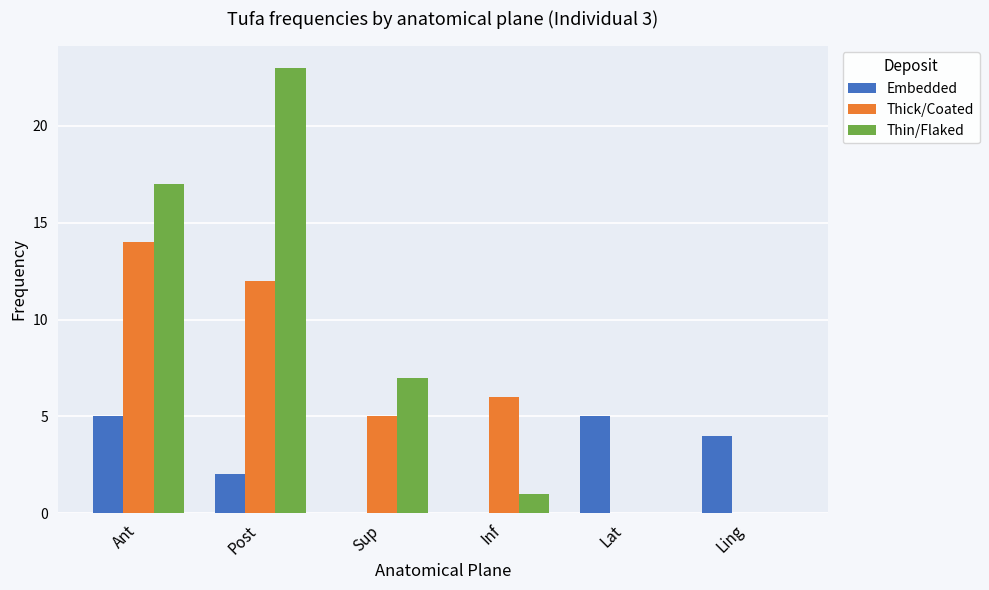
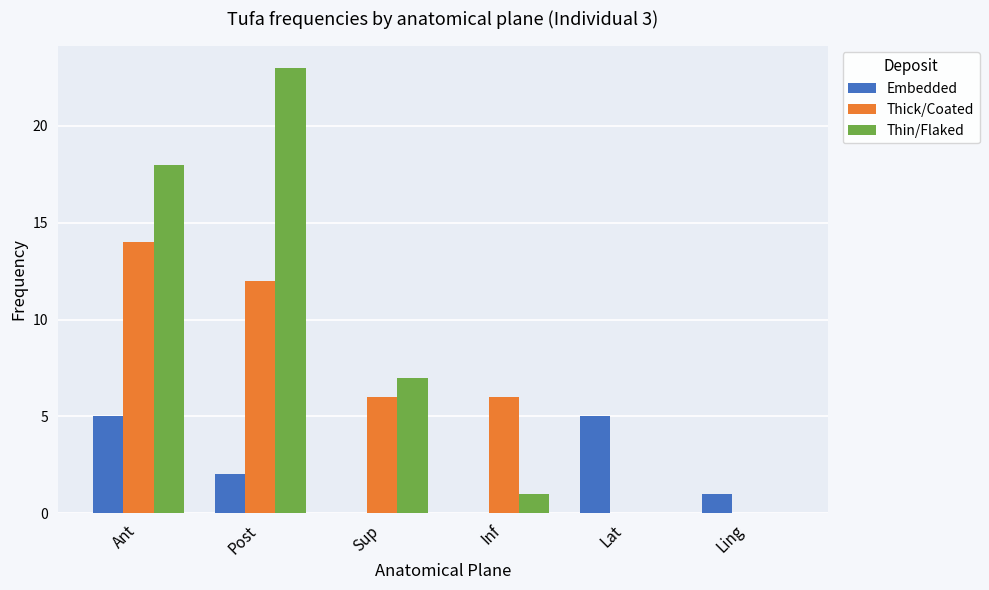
Thin/Flaked, Ant: 17 -> 18
Thick/Coated, Sup: 5 -> 6
Embedded, Ling: 4 -> 1
